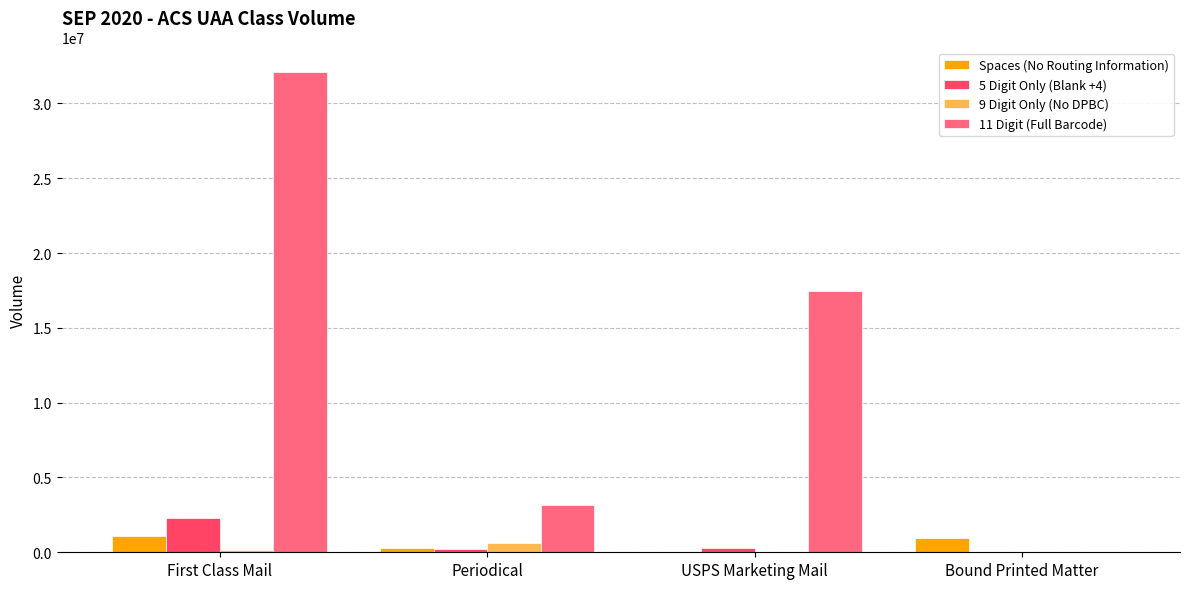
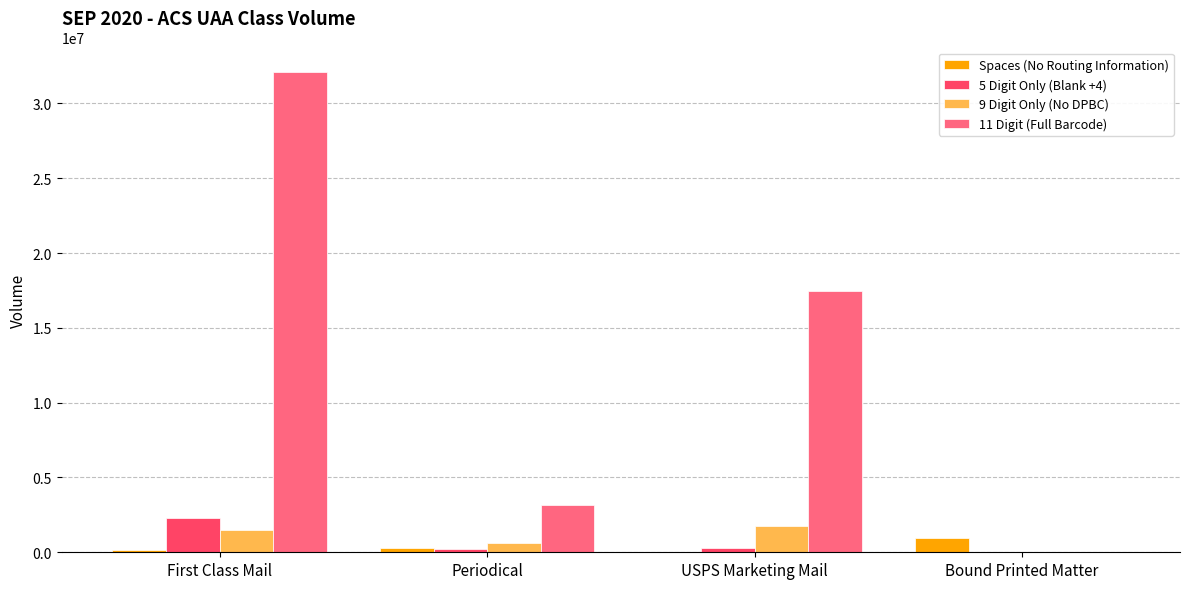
Spaces (No Routing Information), First Class Mail: 1100000 -> 100000
9 Digit Only (No DPBC), First Class Mail: 100000 -> 1500000
9 Digit Only (No DPBC), USPS Marketing Mail: 0 -> 1700000
